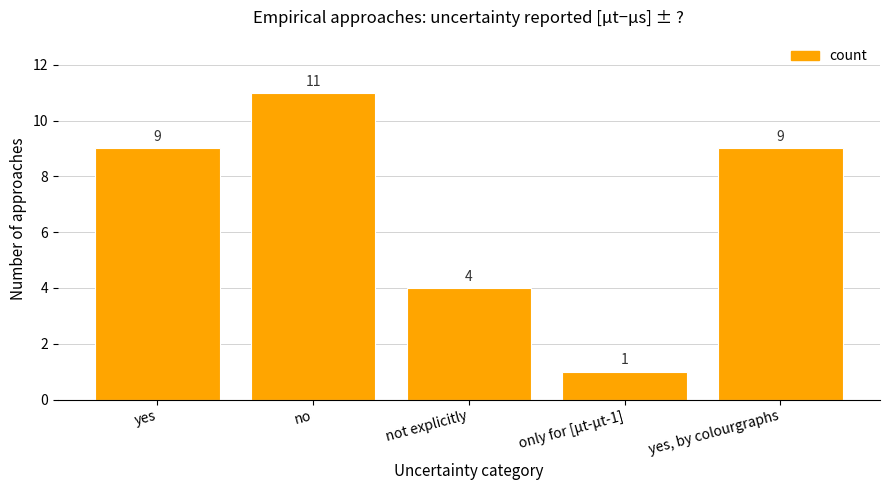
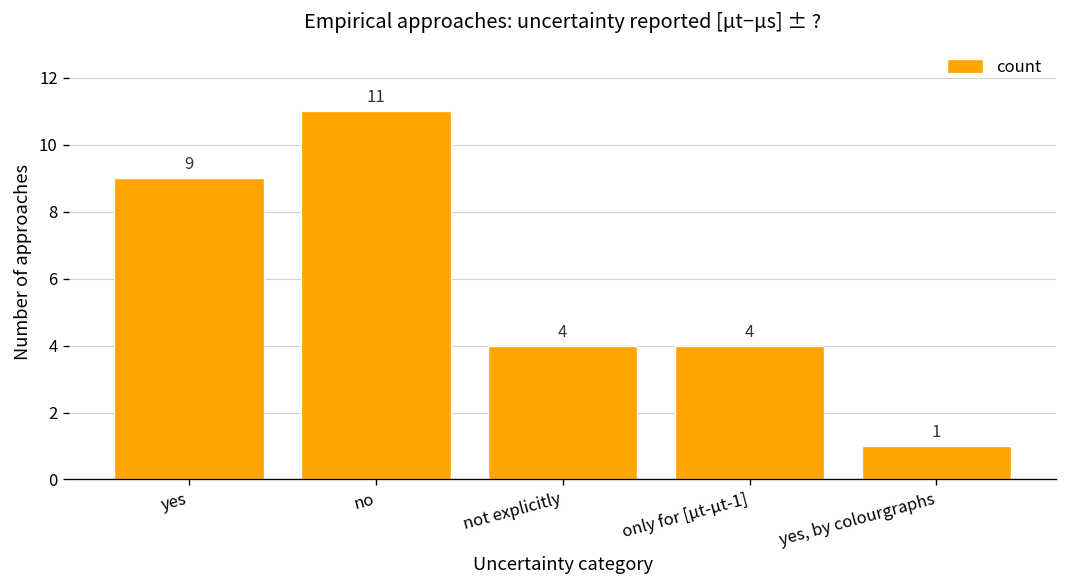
only for [μt-μt-1]: 1 -> 4
yes, by colourgraphs: 9 -> 1
